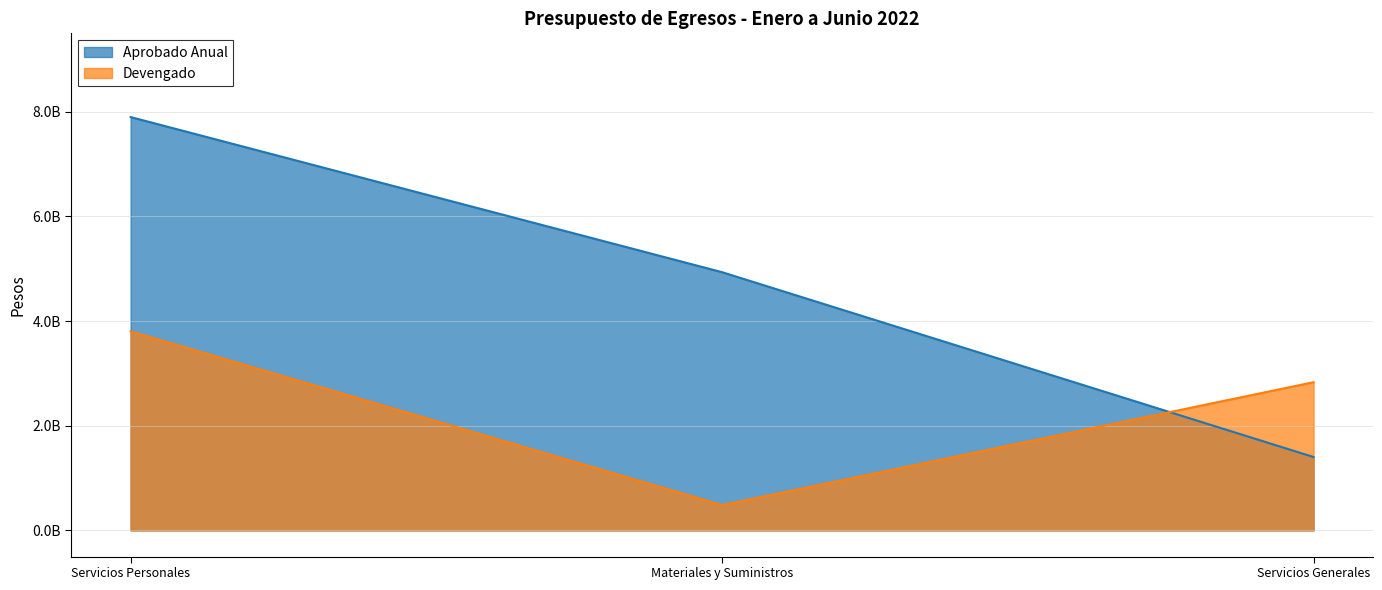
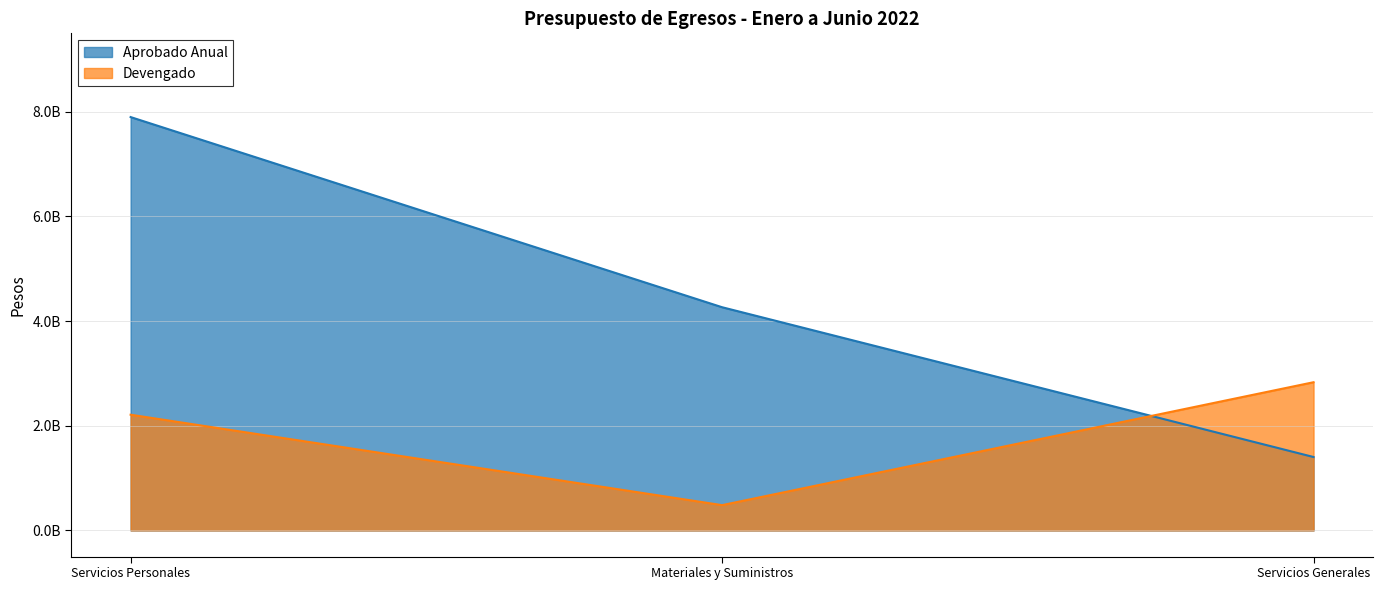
Devengado, Servicios Personales: 3800000000 -> 2200000000
Aprobado Anual, Materiales y Suministros: 4900000000 -> 4300000000
